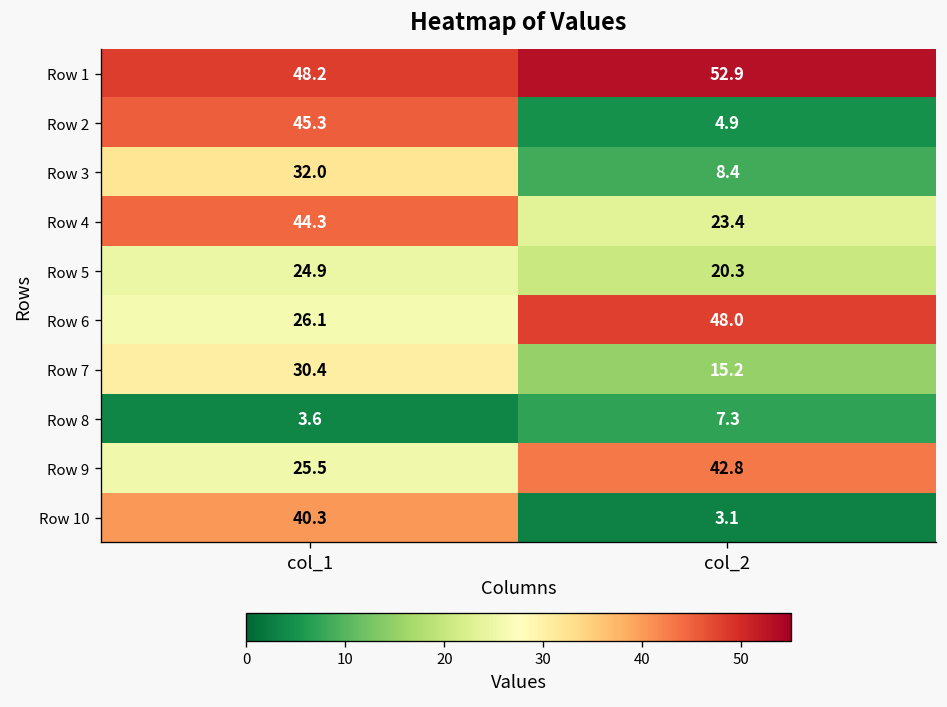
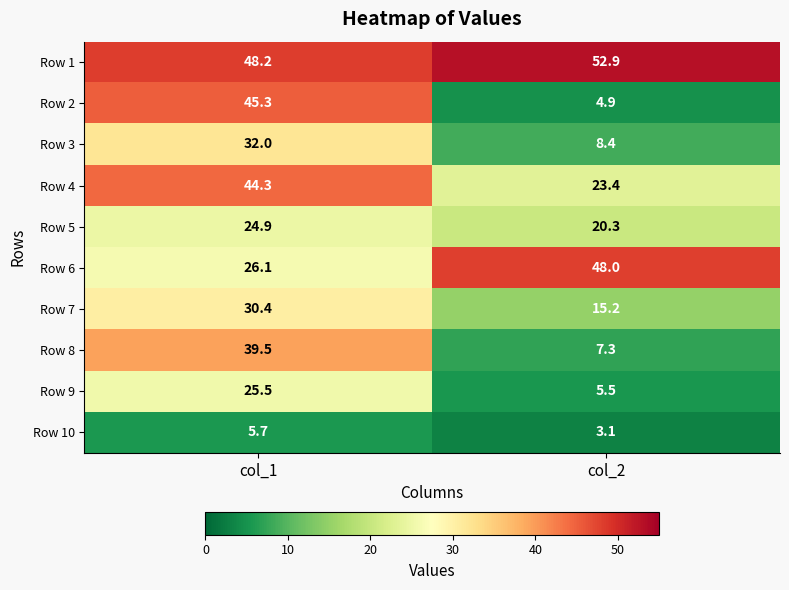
Row 8, col_1: 3.6 -> 39.5
Row 9, col_2: 42.8 -> 5.5
Row 10, col_1: 40.3 -> 5.7
